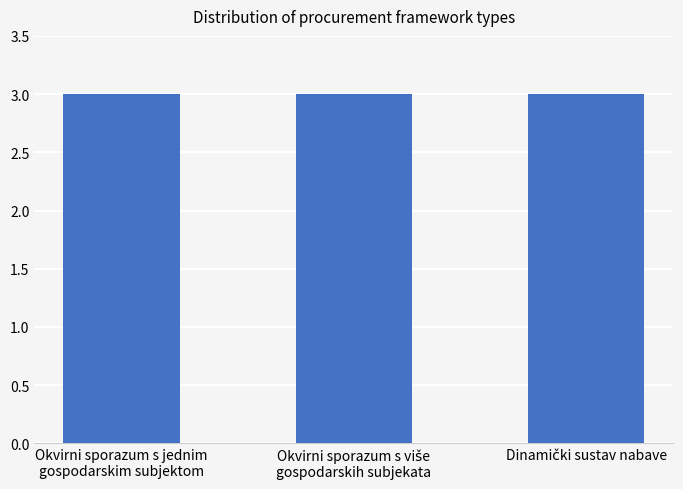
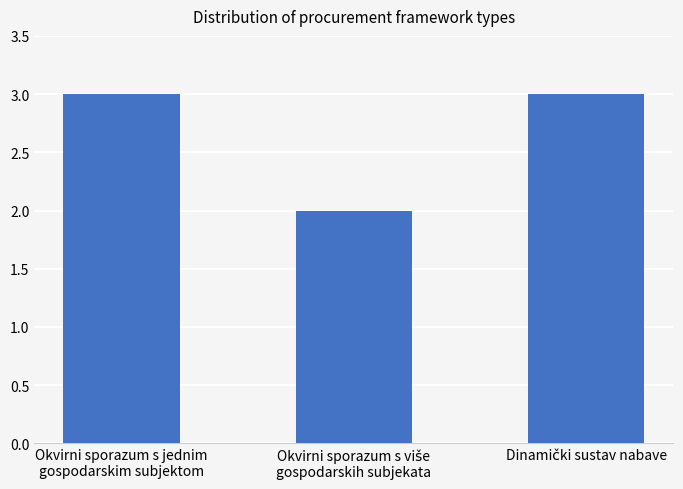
Okvirni sporazum s više gospodarskih subjekata: 3 -> 2
